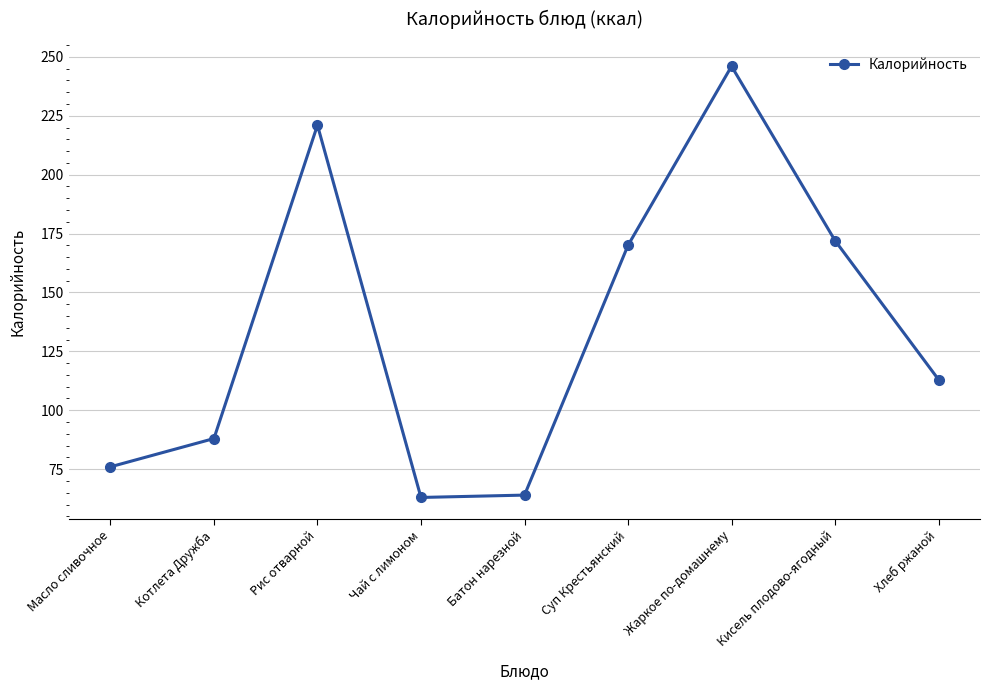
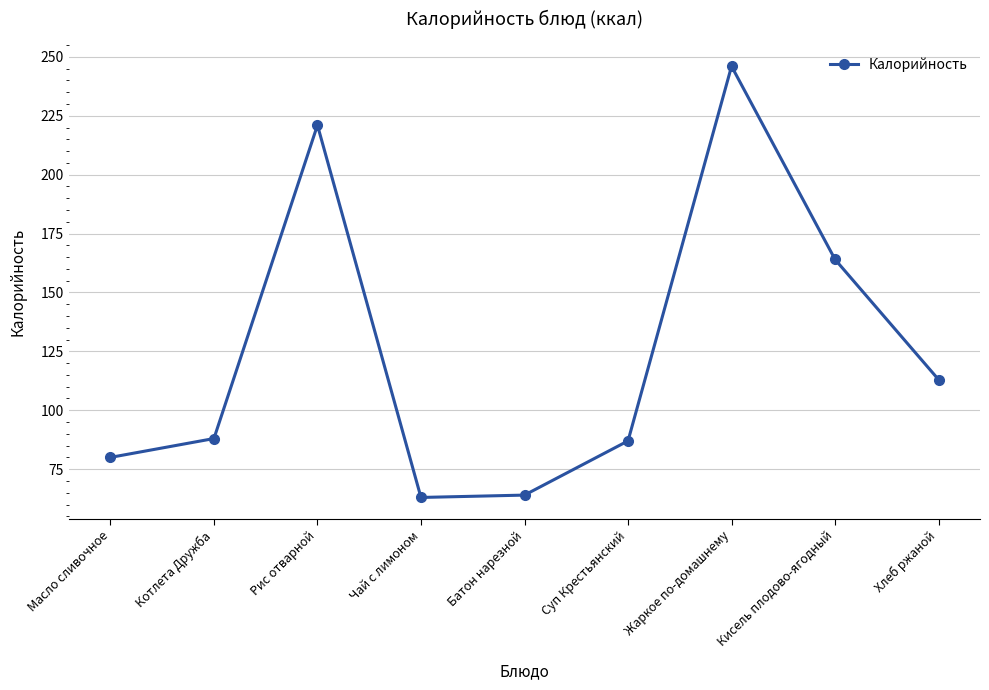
Масло сливочное: 76 -> 80
Суп Крестьянский: 170 -> 87
Кисель плодово-ягодный: 172 -> 164
